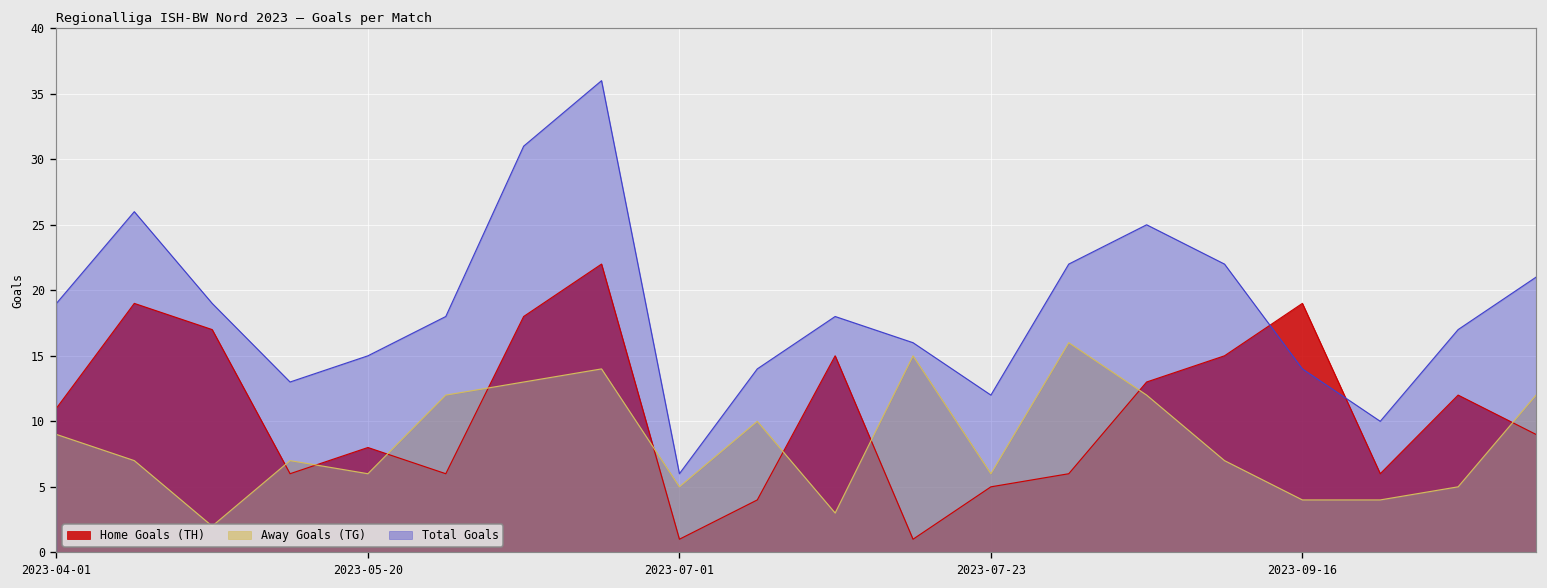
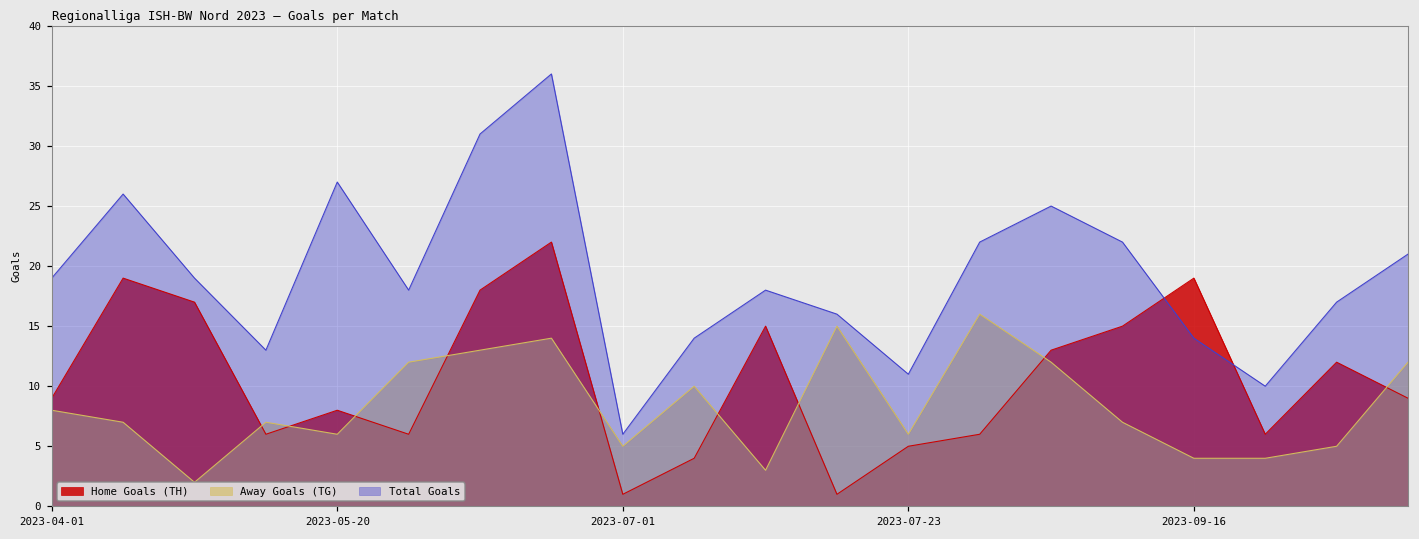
Home Goals (TH), 2023-04-01: 11 -> 9
Away Goals (TG), 2023-04-01: 9 -> 8
Total Goals, 2023-05-20: 15 -> 27
Total Goals, 2023-07-23: 12 -> 11
